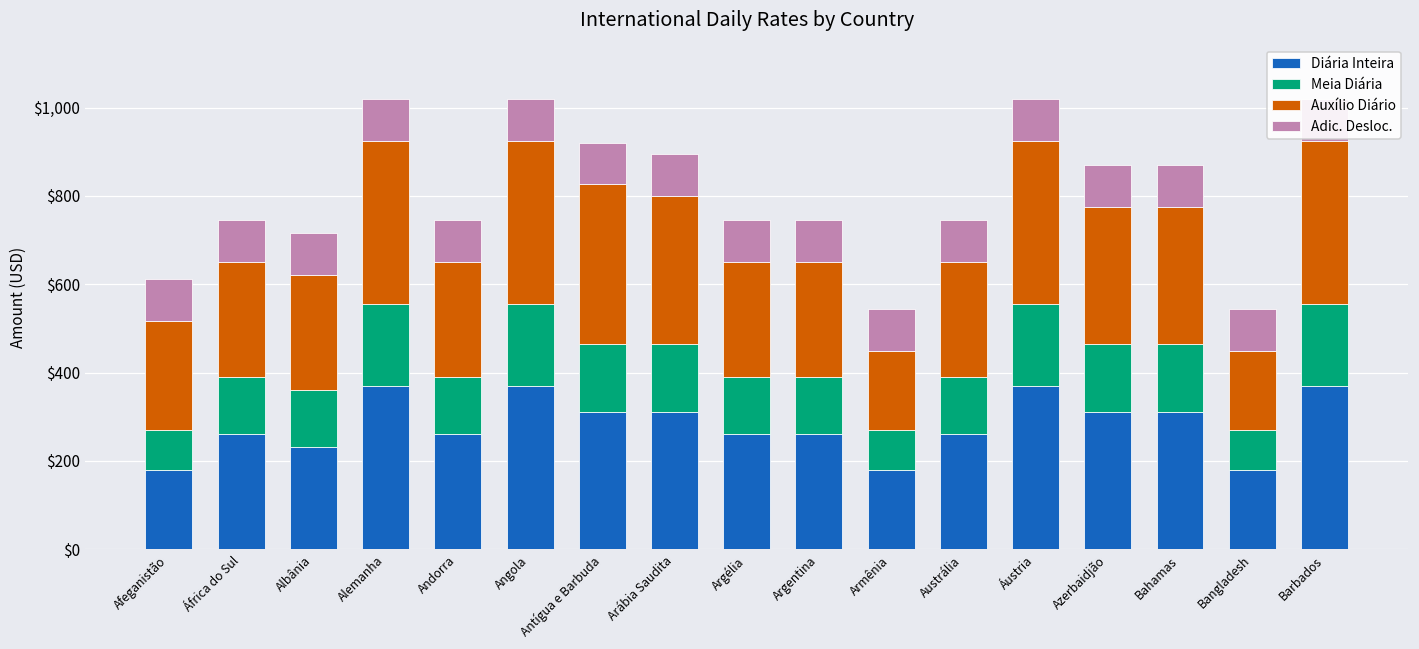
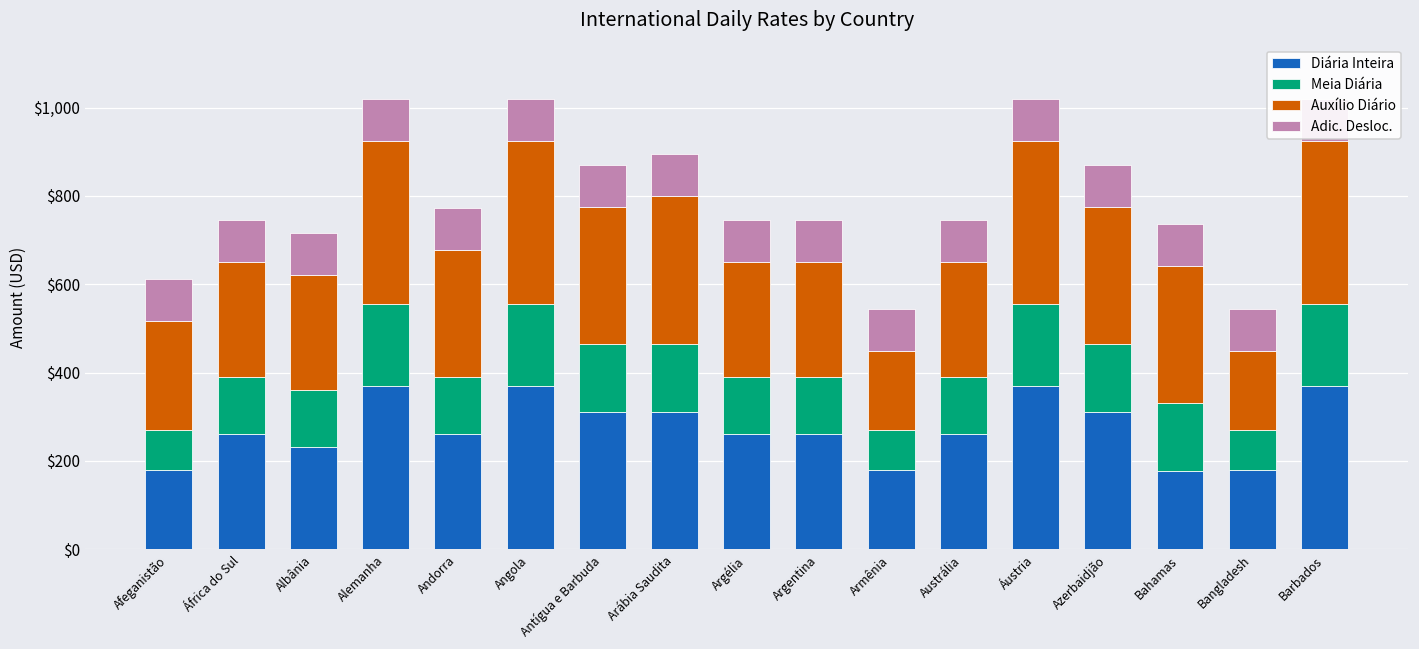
Auxílio Diário, Andorra: $260 -> $290
Auxílio Diário, Antígua e Barbuda: $360 -> $310
Diária Inteira, Bahamas: $310 -> $180
